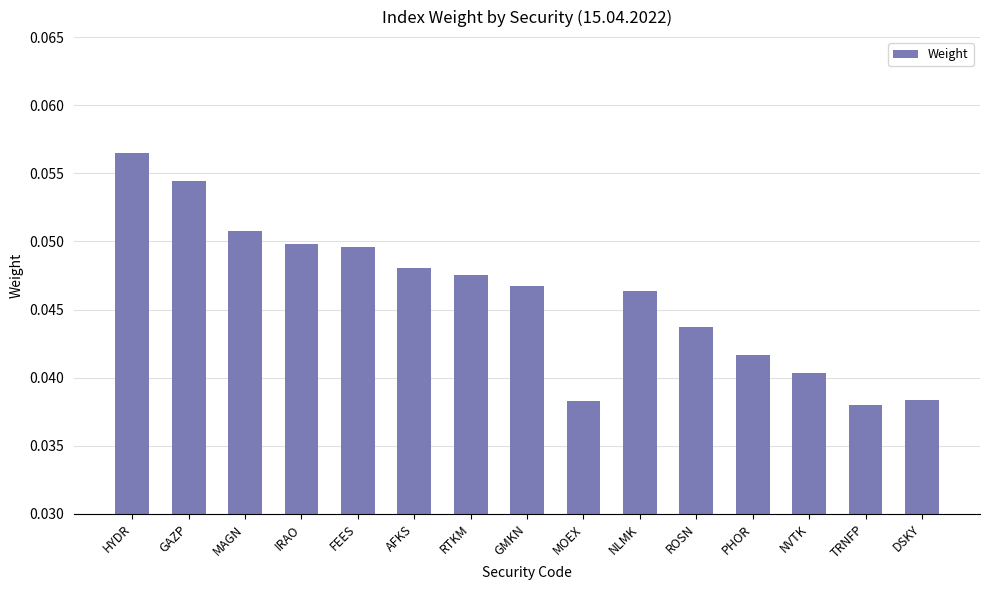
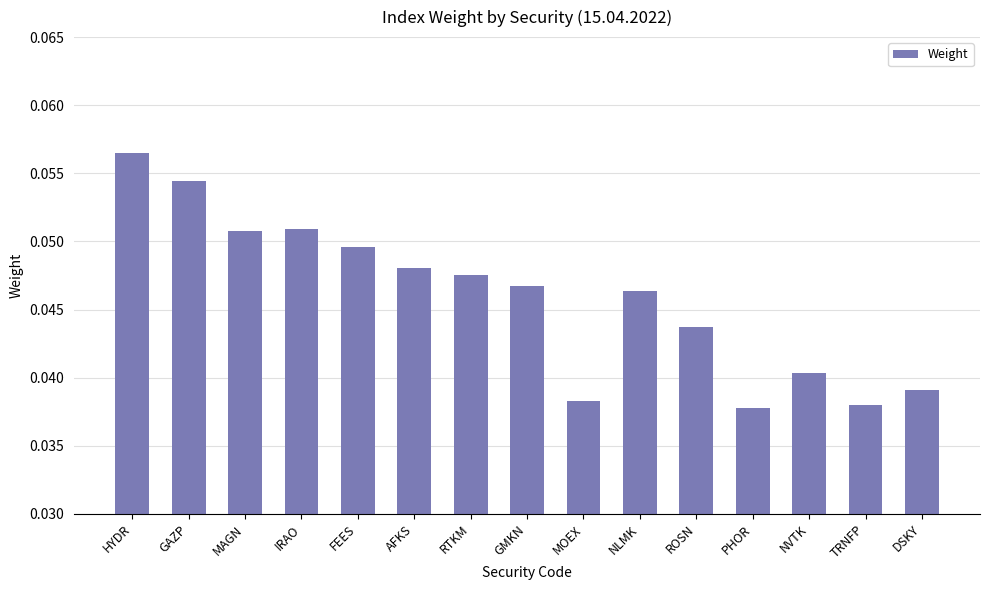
IRAO: 0.0498 -> 0.0509
PHOR: 0.0416 -> 0.0377
DSKY: 0.0384 -> 0.0391
